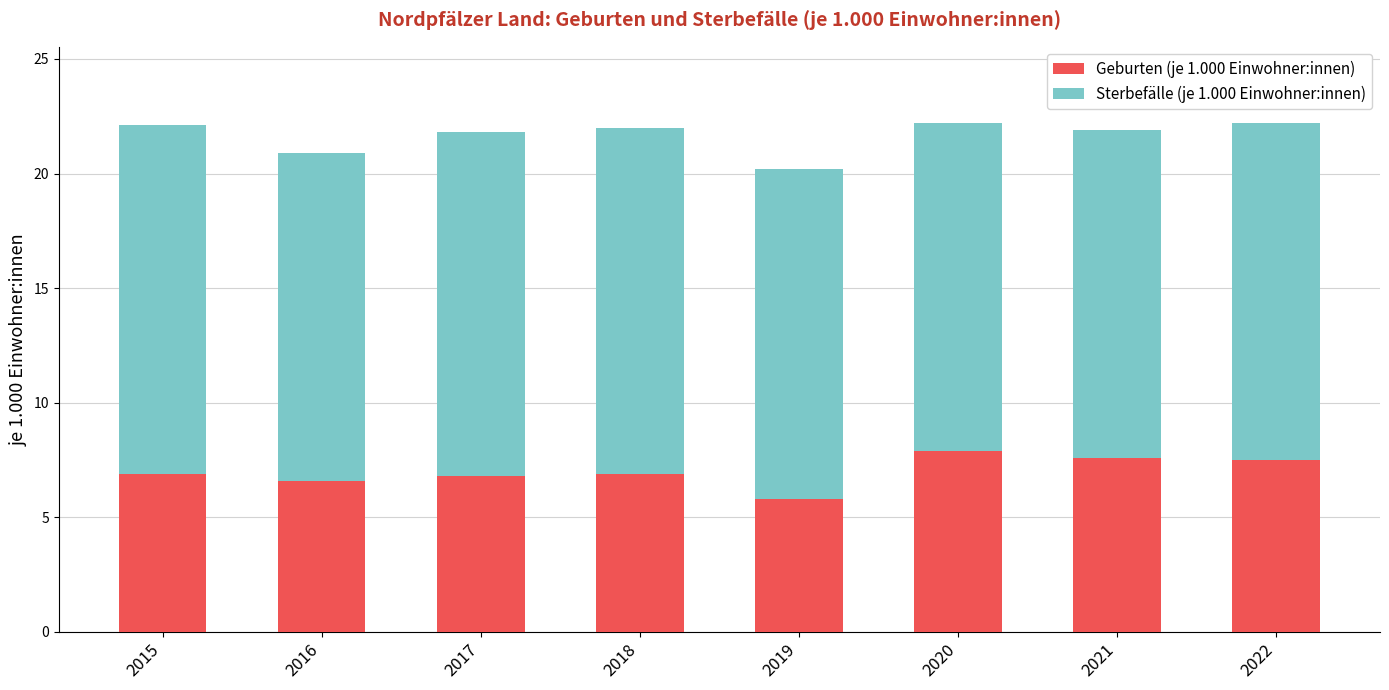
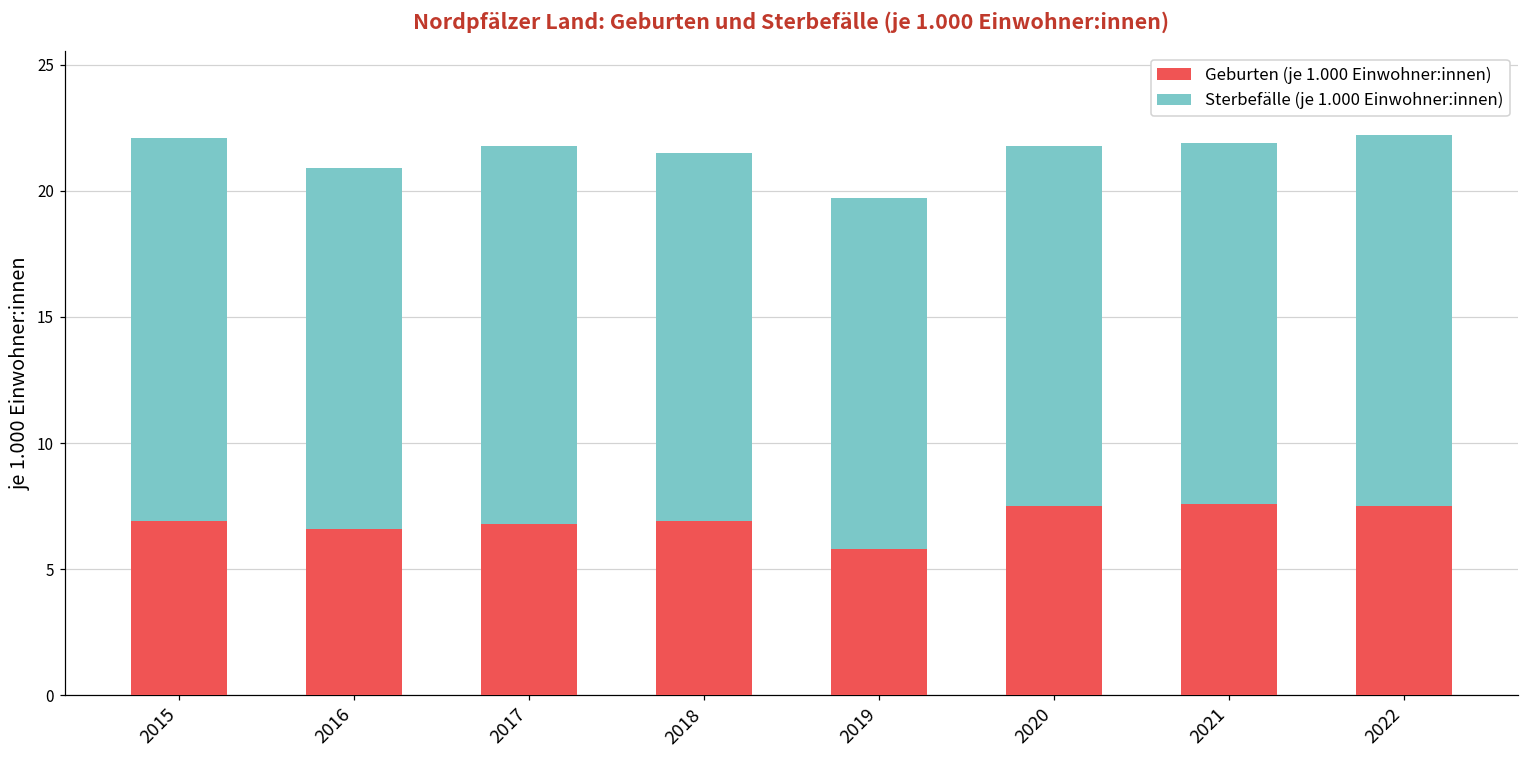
Sterbefälle (je 1.000 Einwohner:innen), 2018: 15.1 -> 14.6
Sterbefälle (je 1.000 Einwohner:innen), 2019: 14.4 -> 13.9
Geburten (je 1.000 Einwohner:innen), 2020: 7.9 -> 7.5
